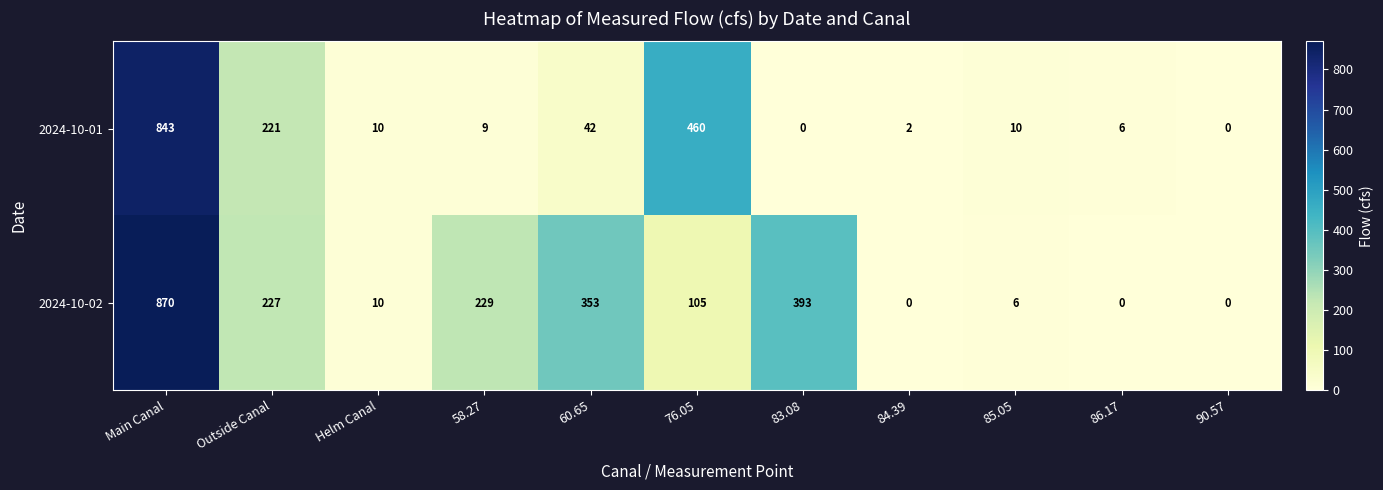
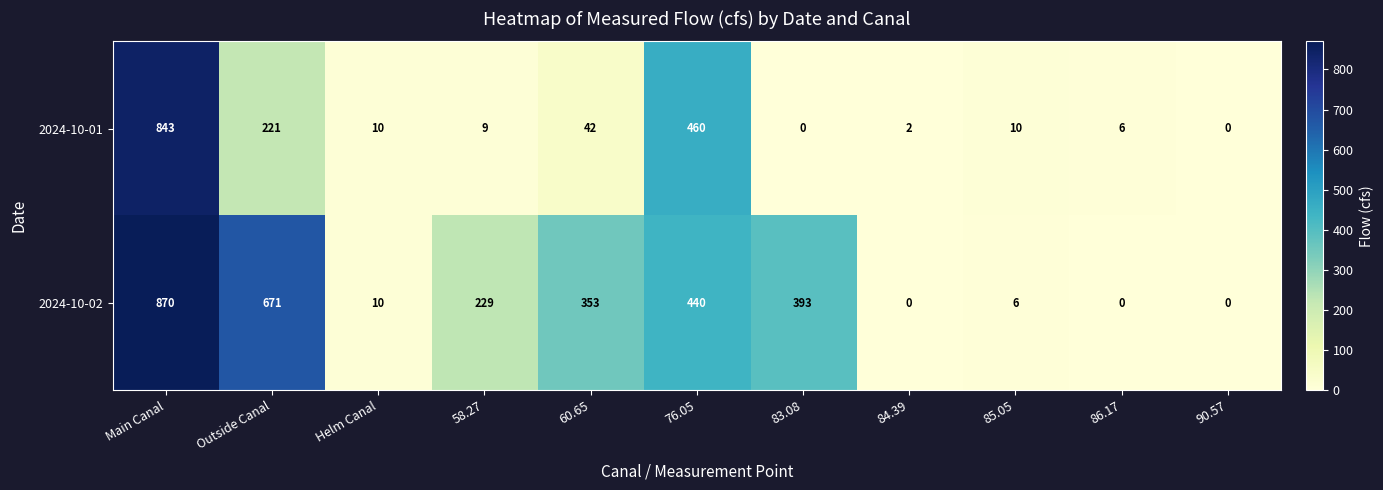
2024-10-02, Outside Canal: 227 -> 671
2024-10-02, 76.05: 105 -> 440
